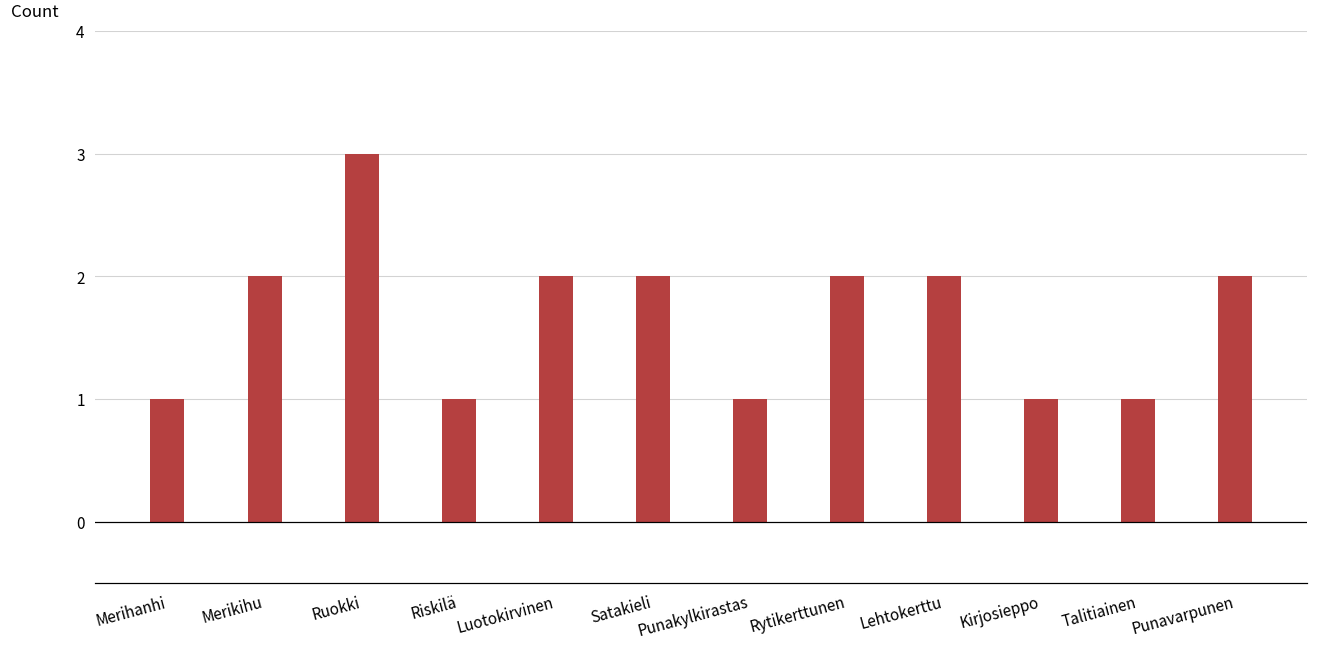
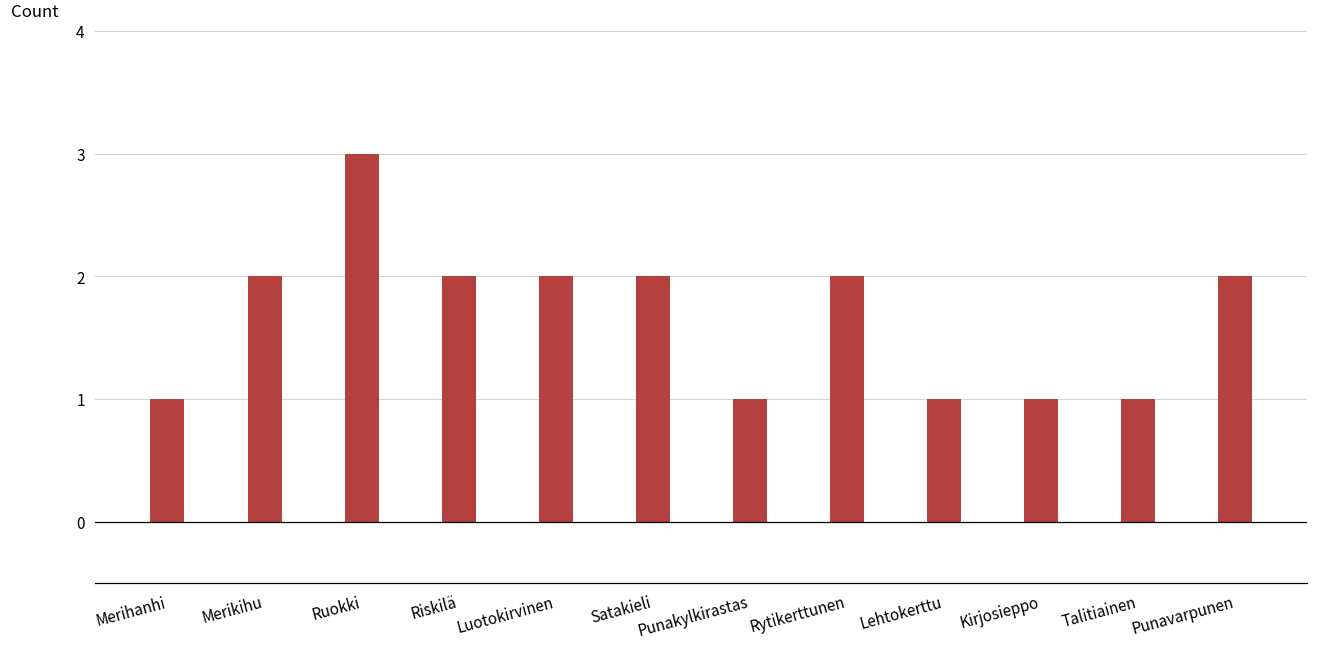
Riskilä: 1 -> 2
Lehtokerttu: 2 -> 1
